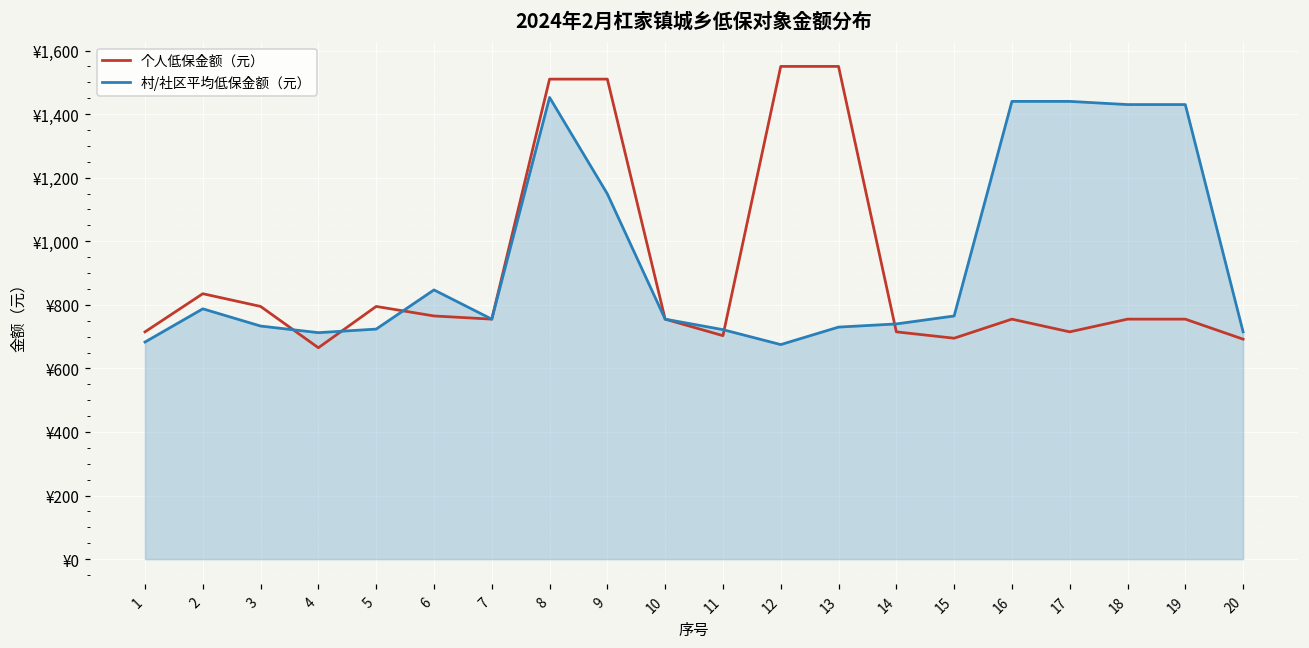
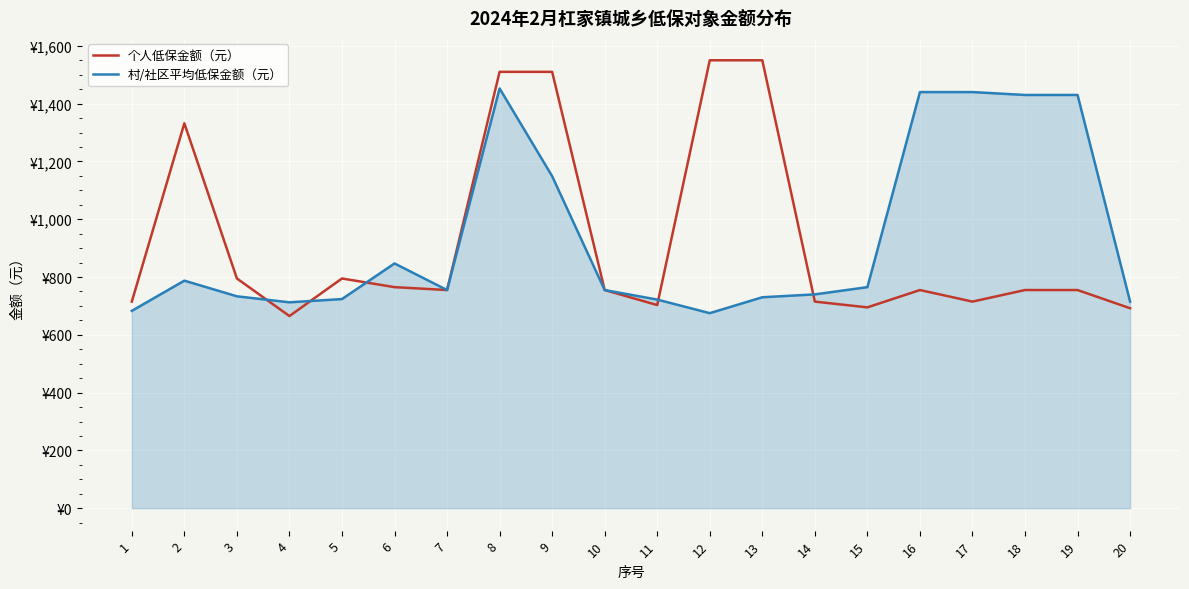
个人低保金额（元）, 2: ¥840 -> ¥1,330
